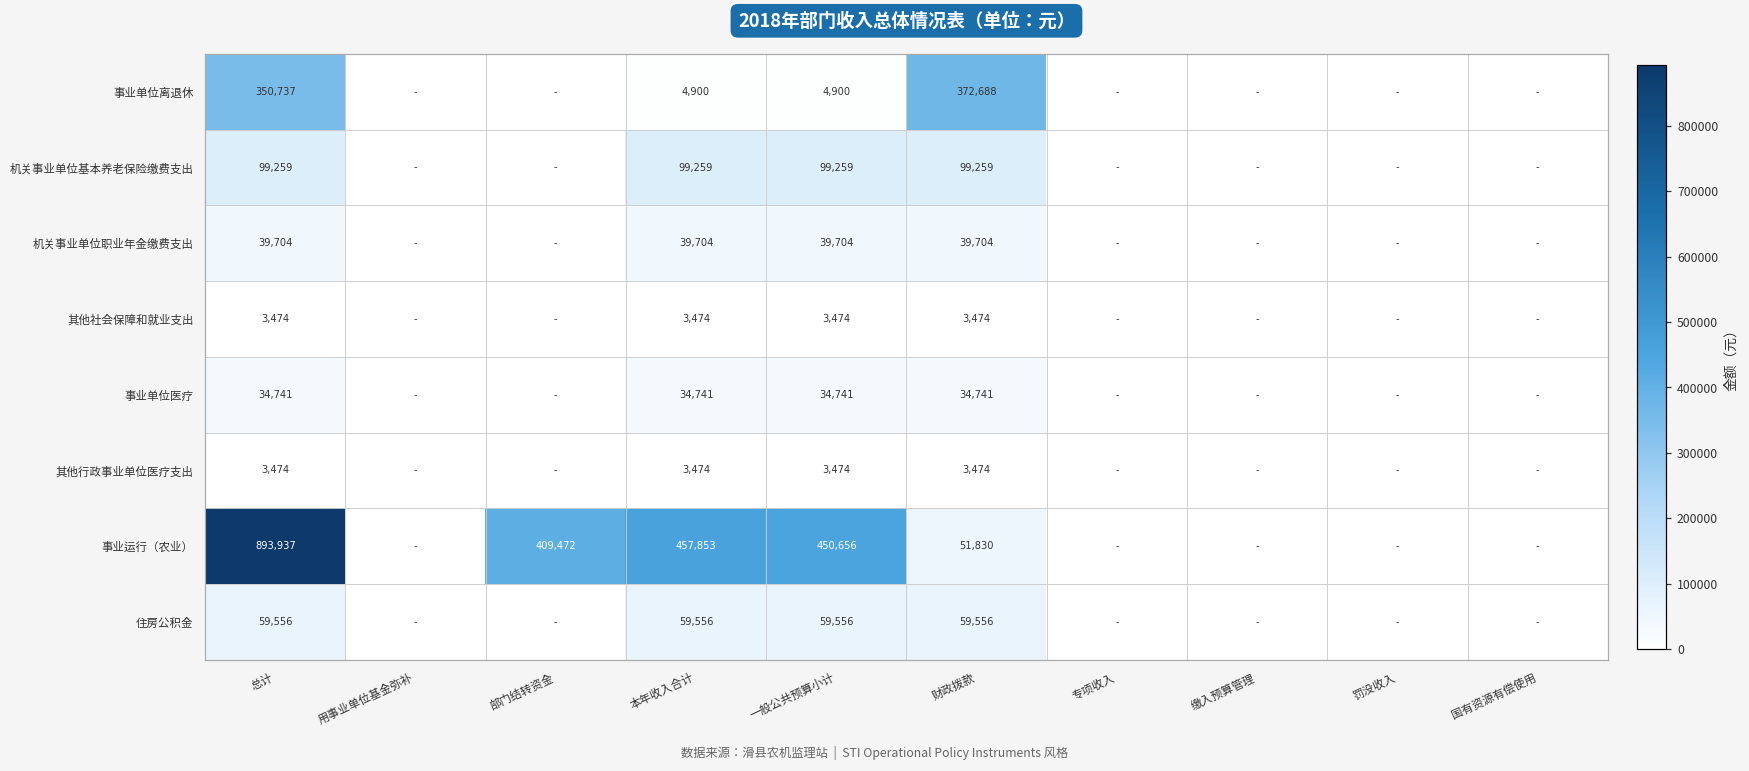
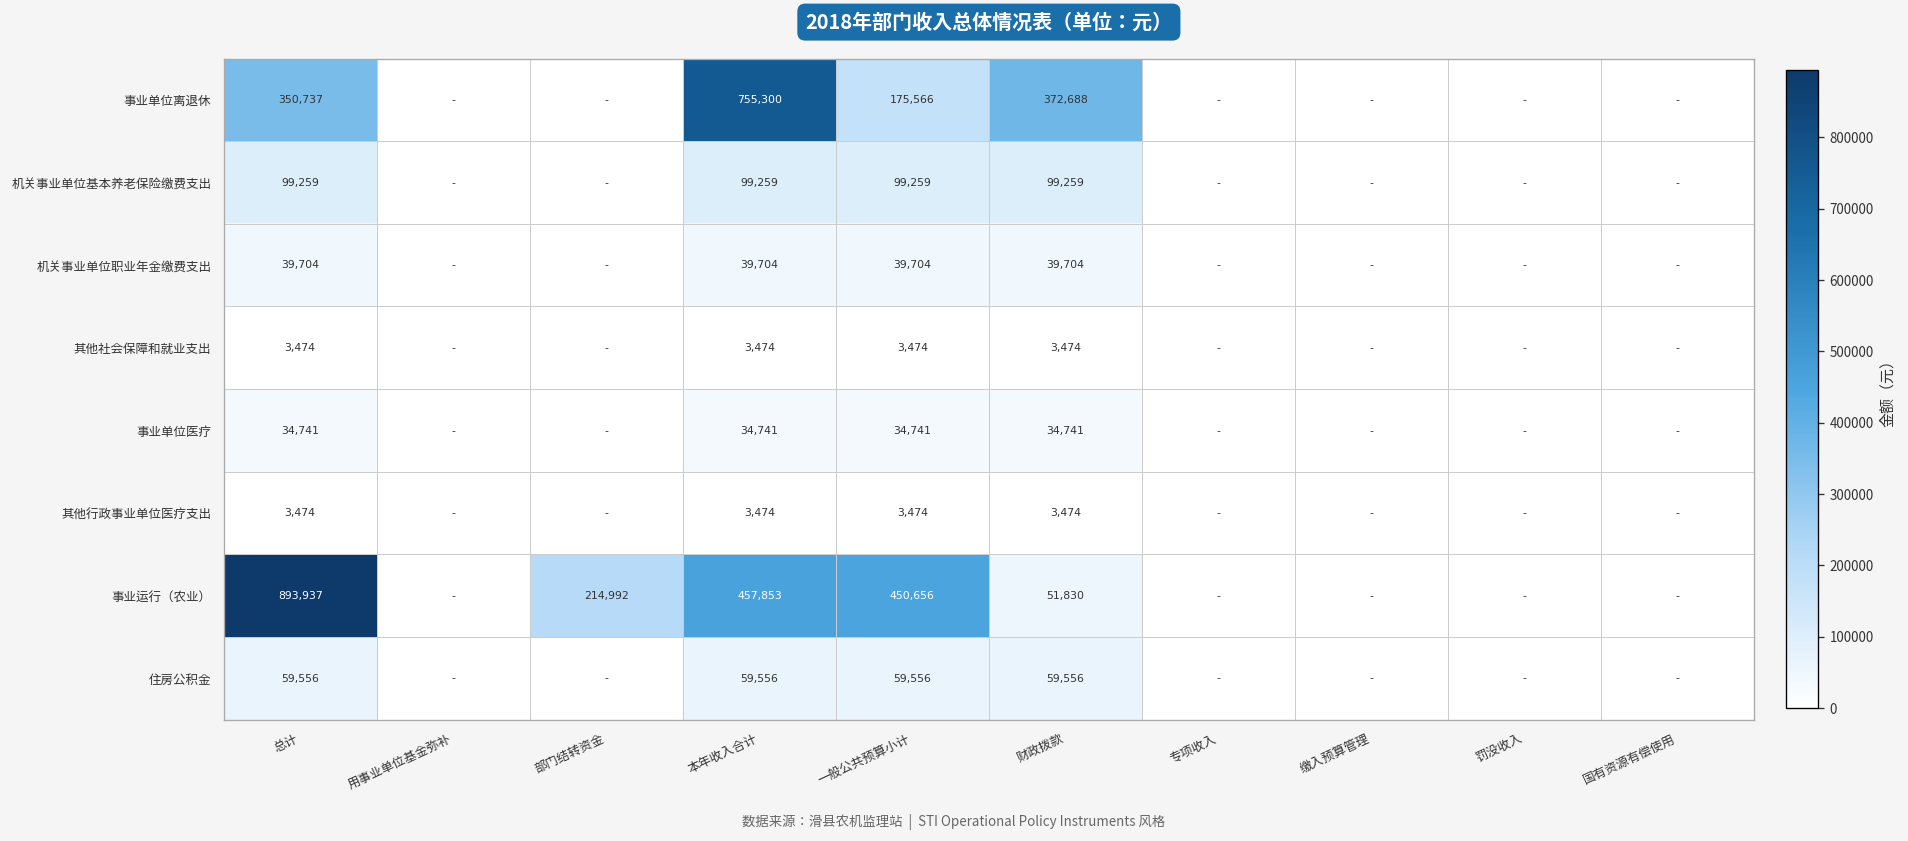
事业单位离退休, 本年收入合计: 4,900 -> 755,300
事业单位离退休, 一般公共预算小计: 4,900 -> 175,566
事业运行（农业）, 部门结转资金: 409,472 -> 214,992
